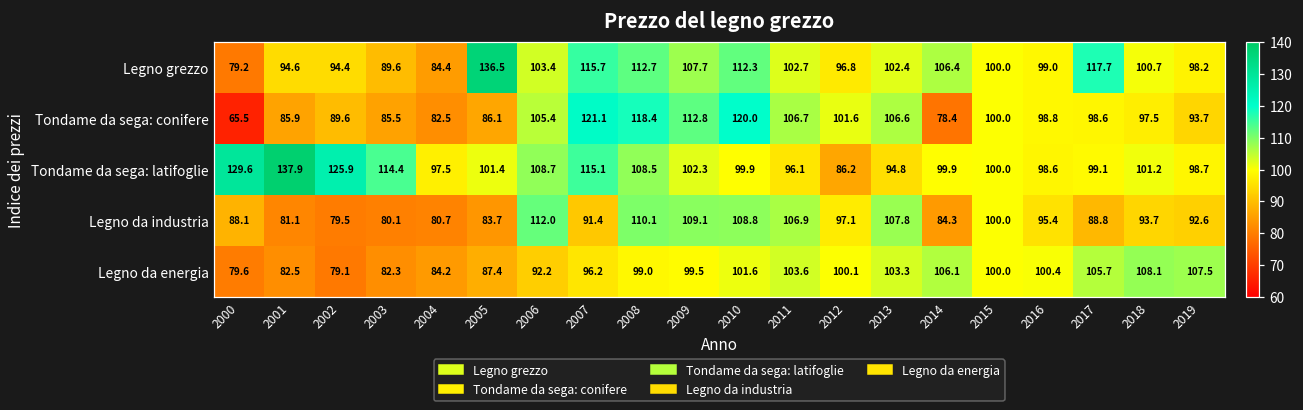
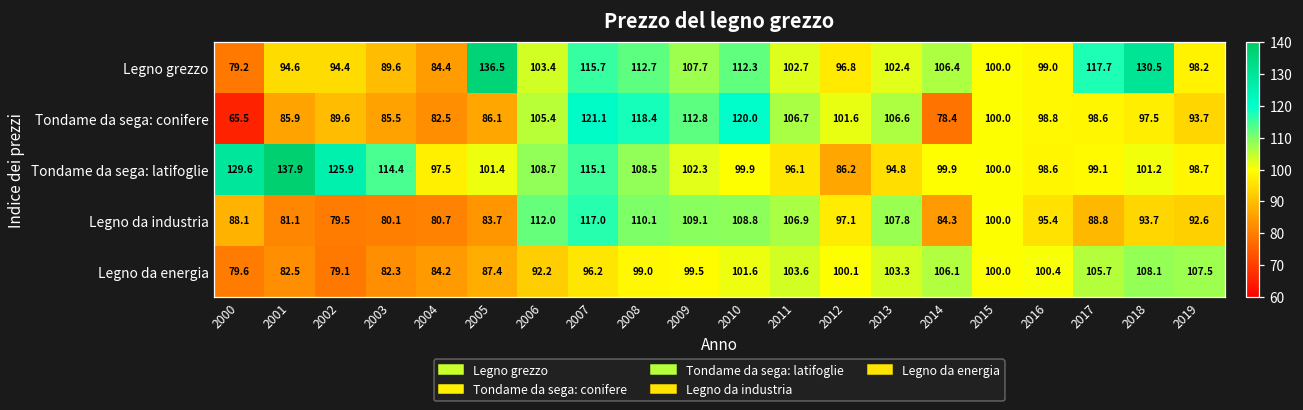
Legno grezzo, 2018: 100.7 -> 130.5
Legno da industria, 2007: 91.4 -> 117.0
